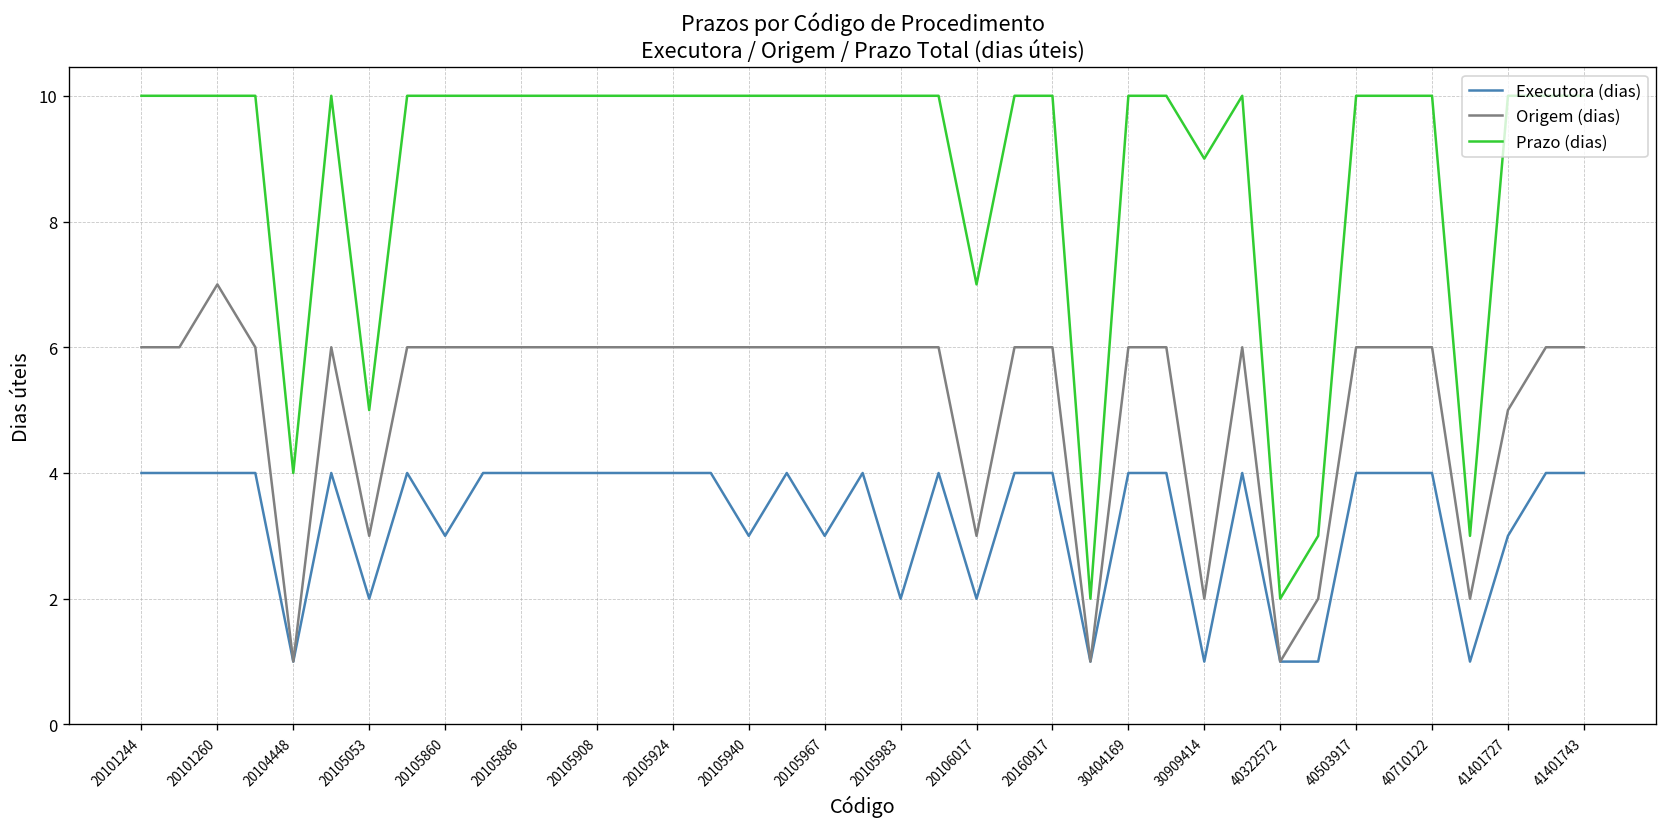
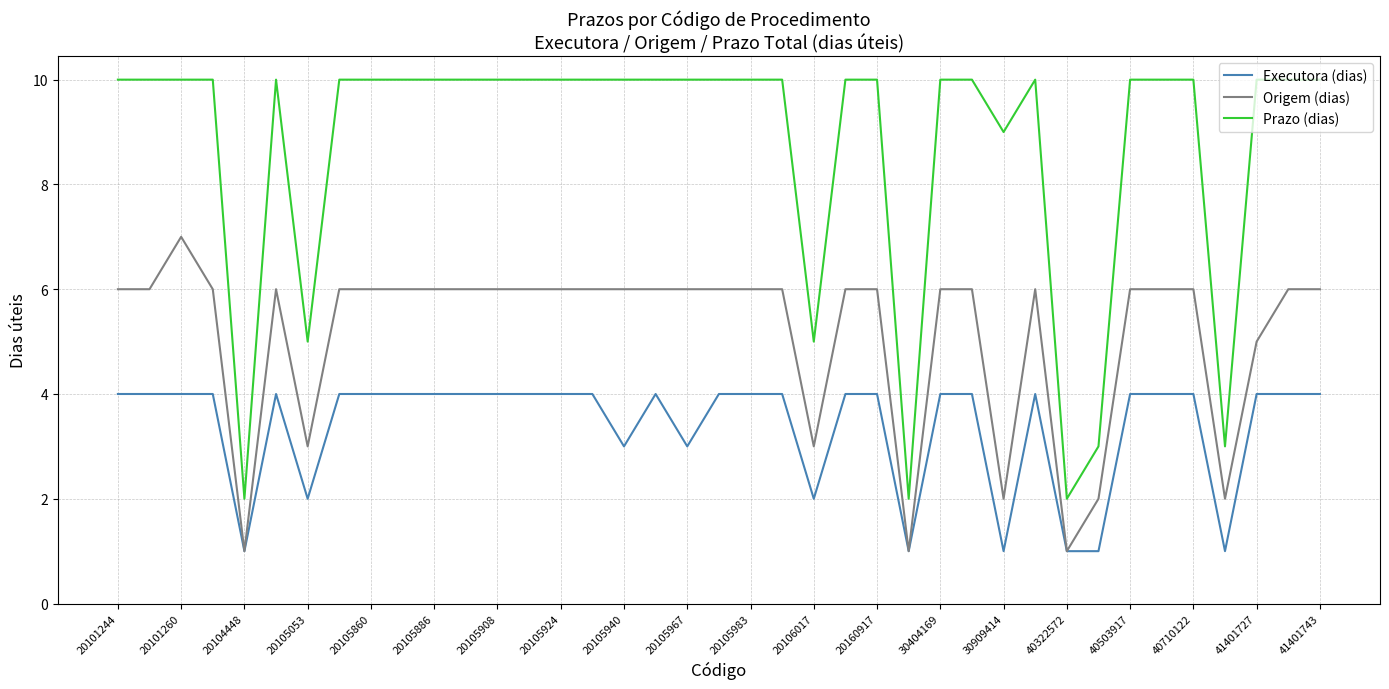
Prazo (dias), 20104448: 4 -> 2
Executora (dias), 20105860: 3 -> 4
Executora (dias), 20105983: 2 -> 4
Prazo (dias), 20106017: 7 -> 5
Executora (dias), 41401727: 3 -> 4
